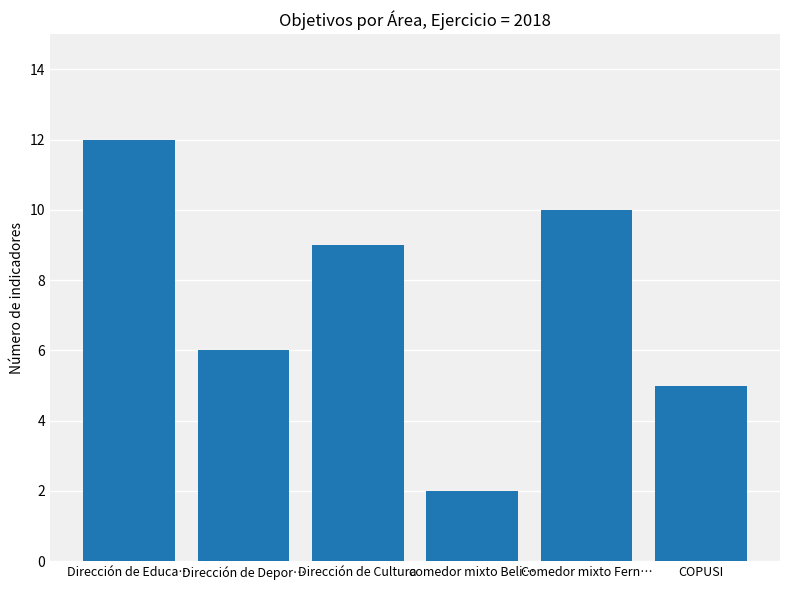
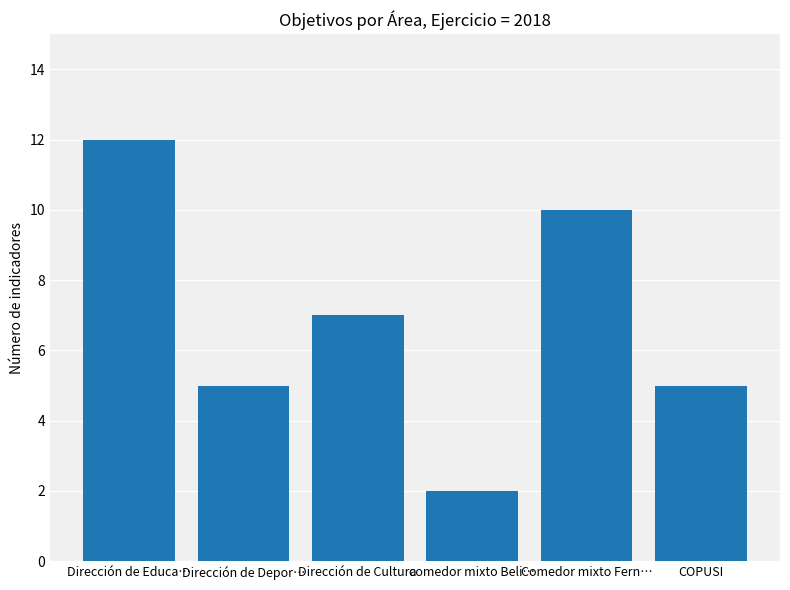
Dirección de Depor…: 6 -> 5
Dirección de Cultura: 9 -> 7
